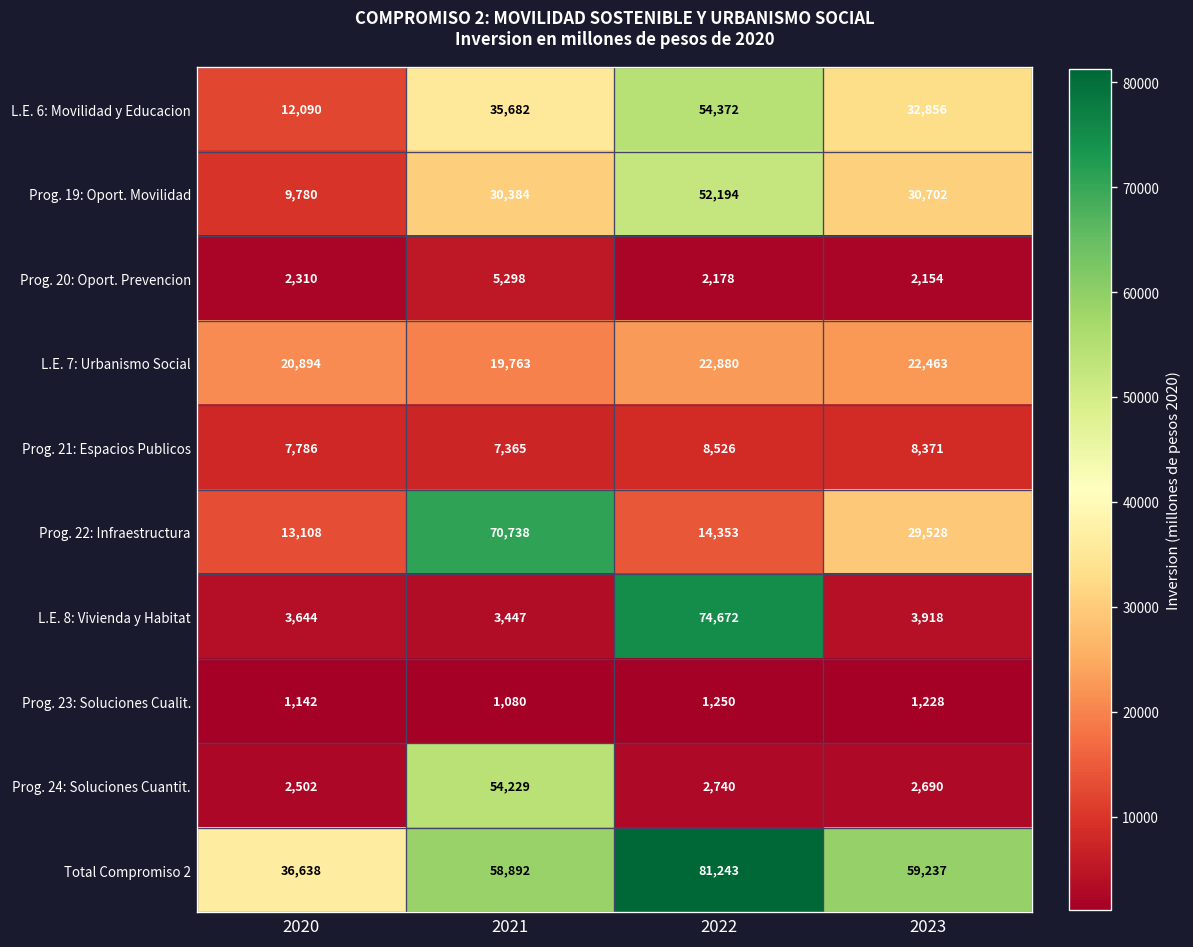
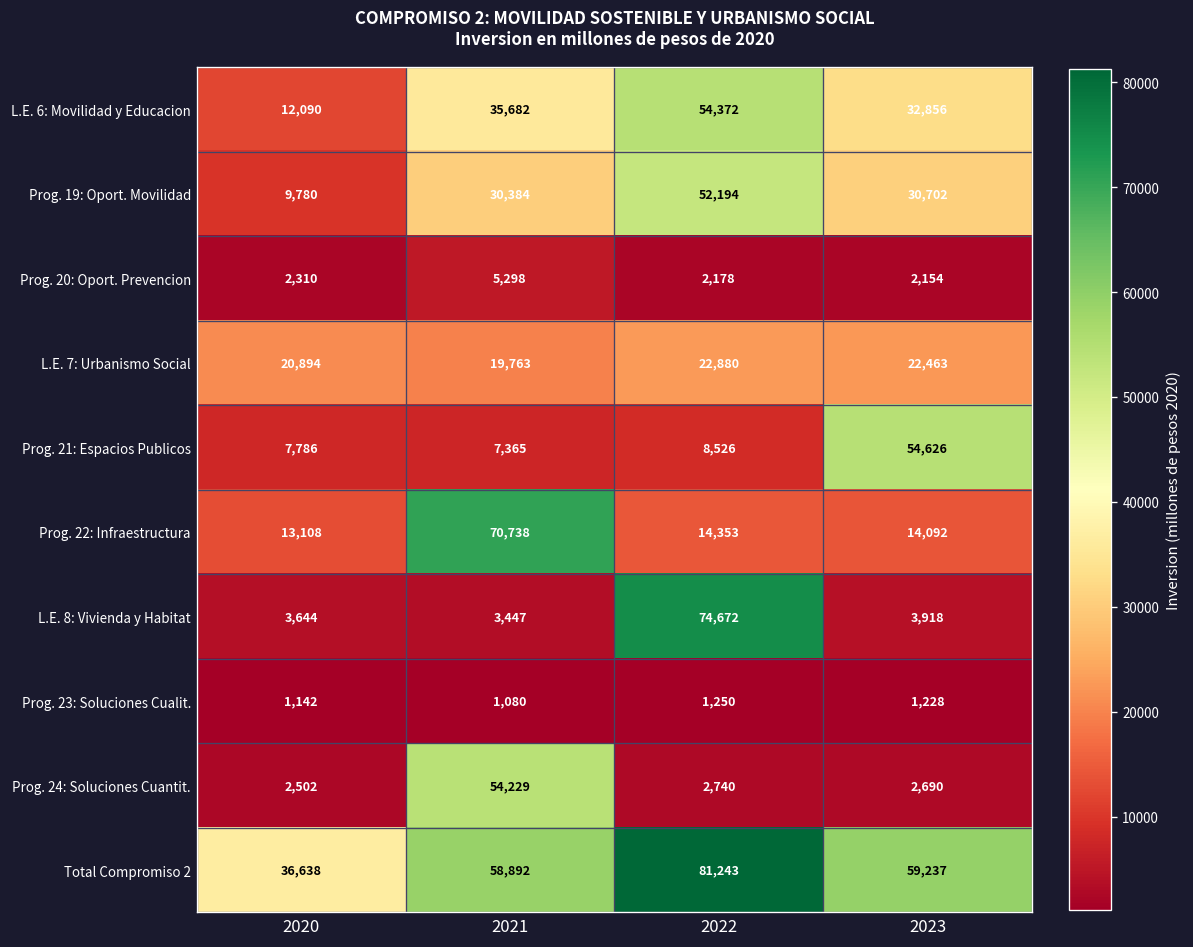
Prog. 21: Espacios Publicos, 2023: 8,371 -> 54,626
Prog. 22: Infraestructura, 2023: 29,528 -> 14,092
